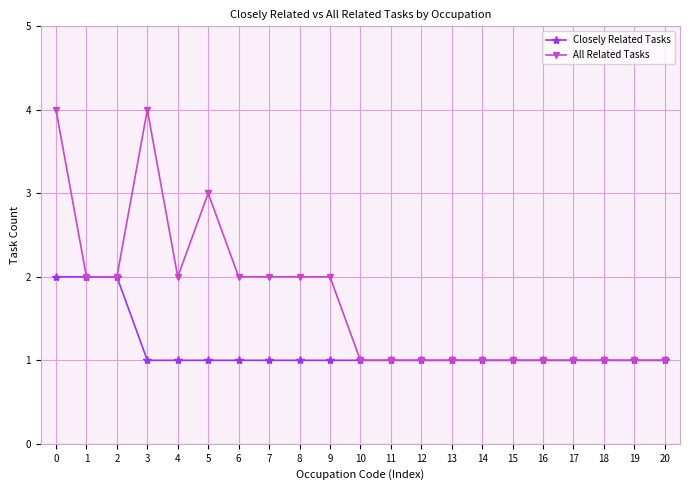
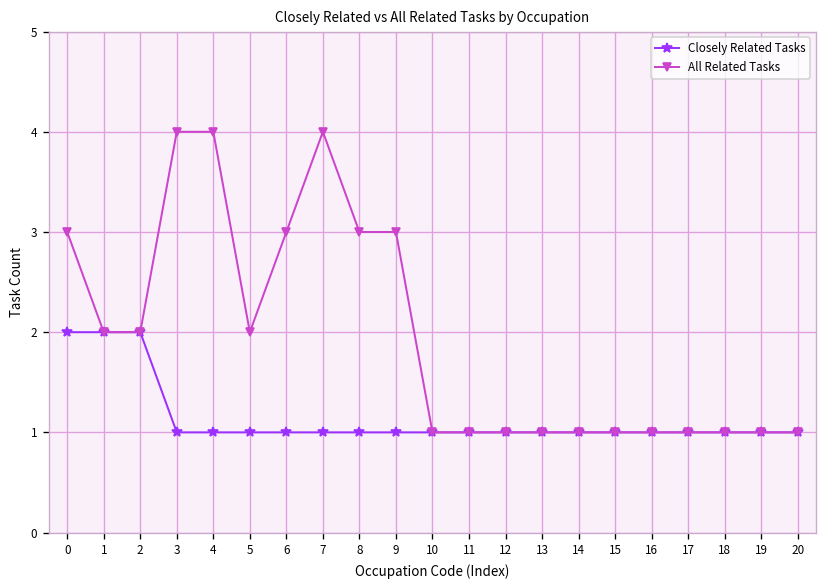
All Related Tasks, 0: 4 -> 3
All Related Tasks, 4: 2 -> 4
All Related Tasks, 5: 3 -> 2
All Related Tasks, 6: 2 -> 3
All Related Tasks, 7: 2 -> 4
All Related Tasks, 8: 2 -> 3
All Related Tasks, 9: 2 -> 3
